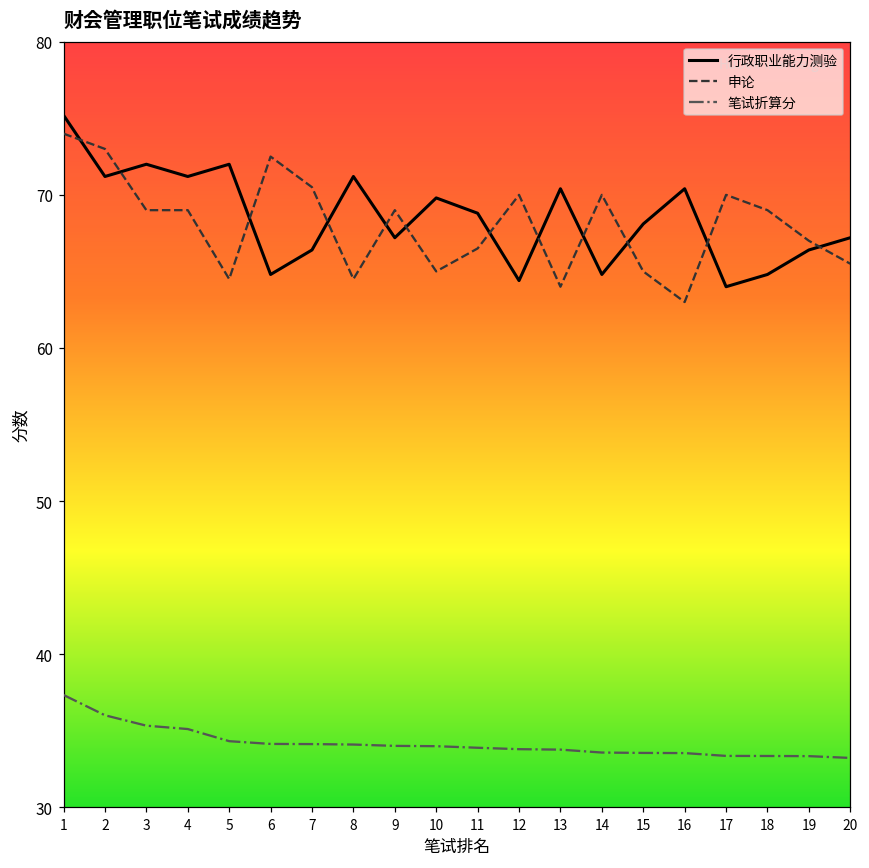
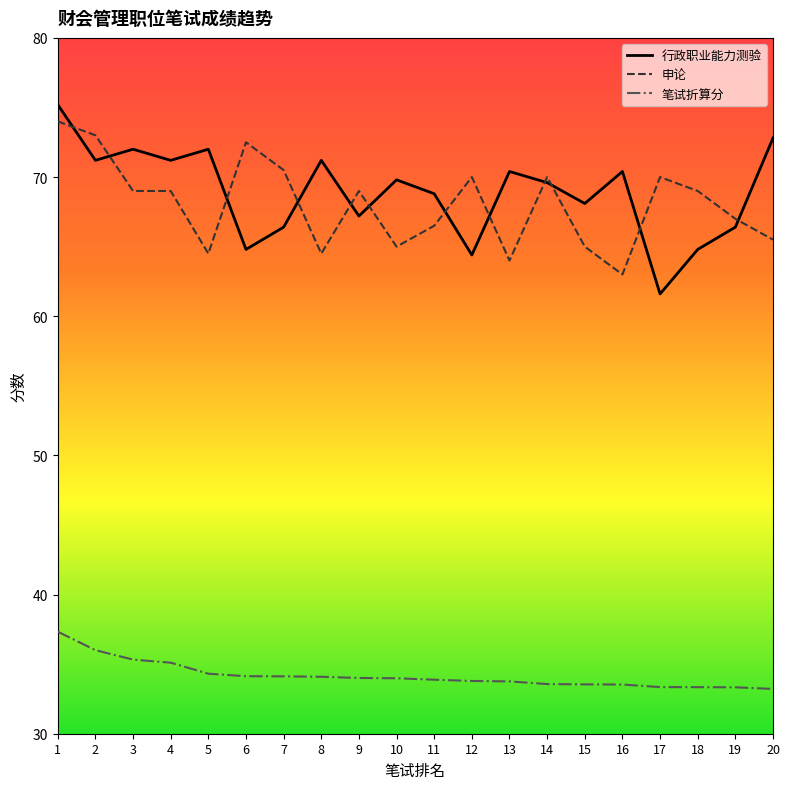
行政职业能力测验, 14: 64.8 -> 69.6
行政职业能力测验, 17: 64.0 -> 61.6
行政职业能力测验, 20: 67.2 -> 72.8
